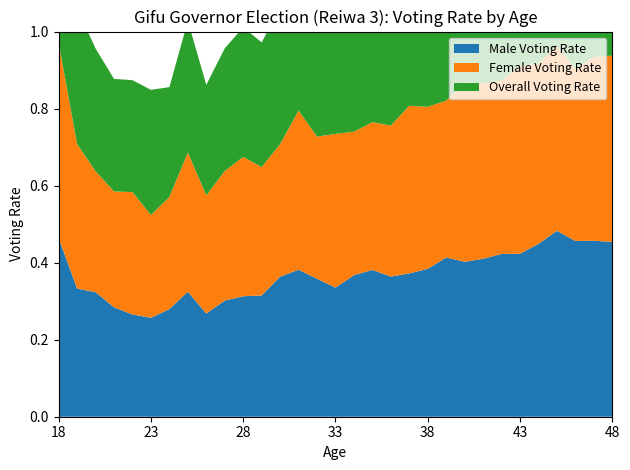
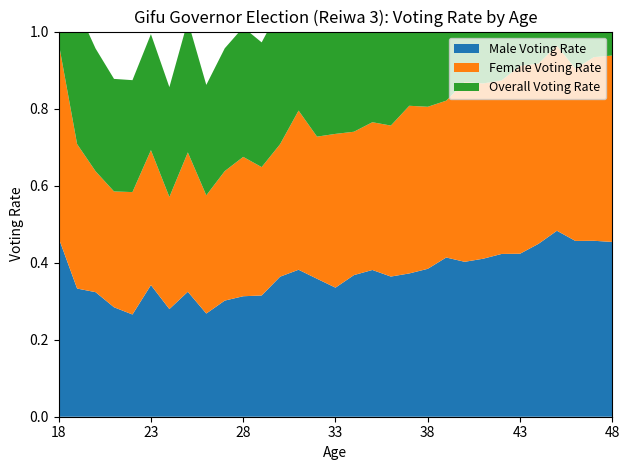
Male Voting Rate, 23: 0.26 -> 0.34
Female Voting Rate, 23: 0.27 -> 0.35
Overall Voting Rate, 23: 0.32 -> 0.30
